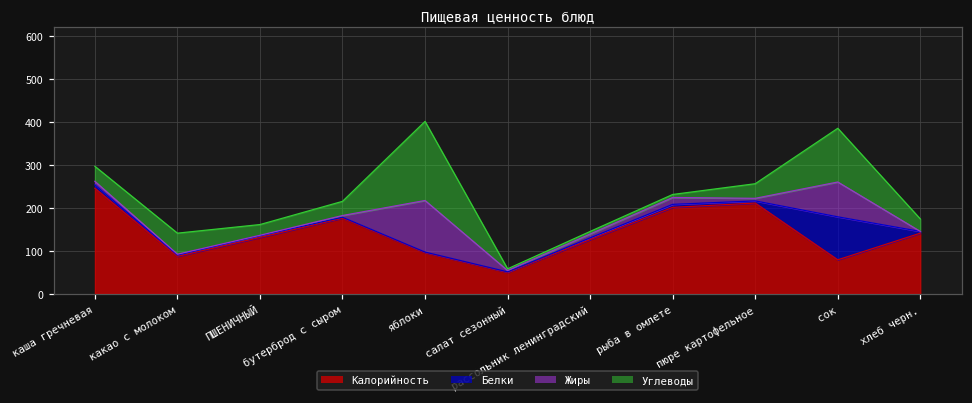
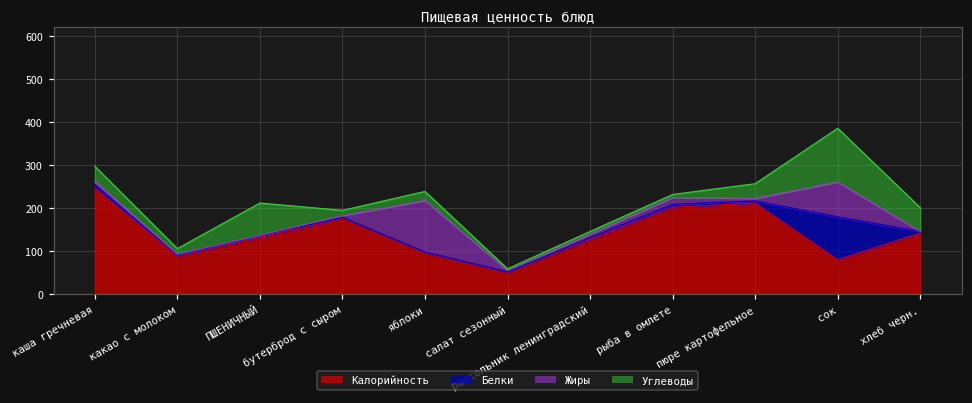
Углеводы, какао с молоком: 50 -> 10
Углеводы, ПШЕНИЧНЫЙ: 30 -> 80
Углеводы, бутерброд с сыром: 30 -> 10
Углеводы, яблоки: 180 -> 20
Углеводы, хлеб черн.: 30 -> 60
